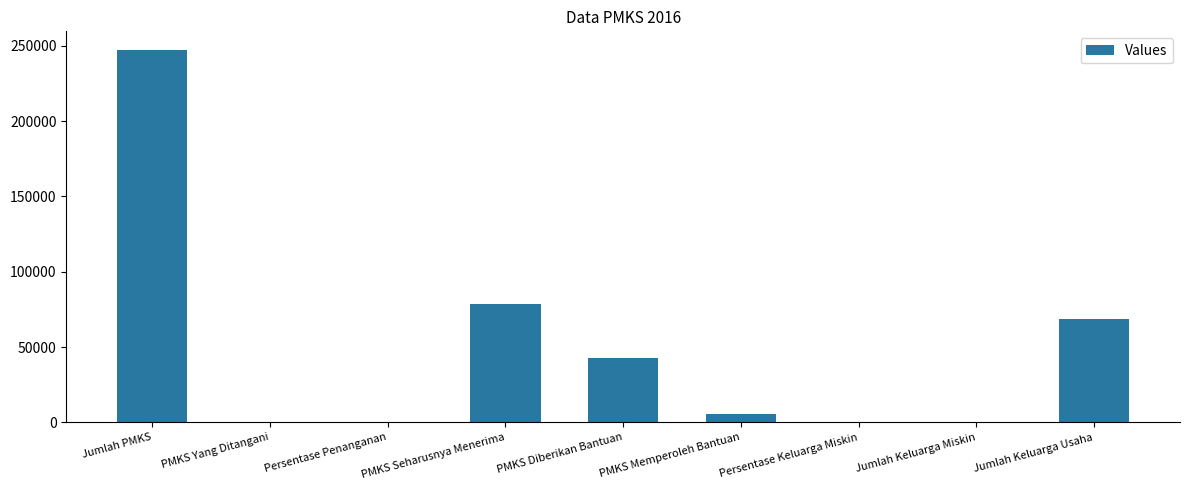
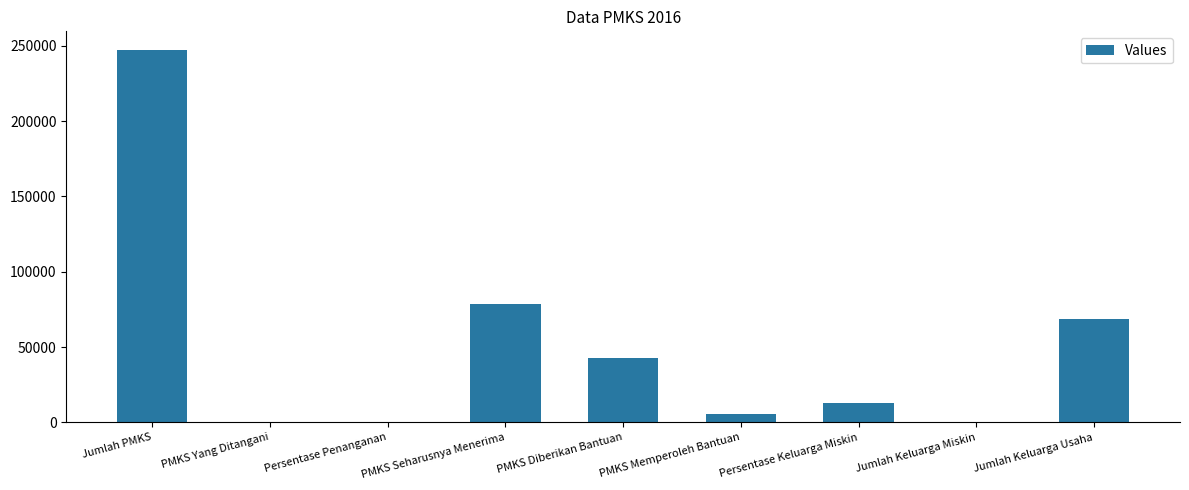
Persentase Keluarga Miskin: 0 -> 13000
